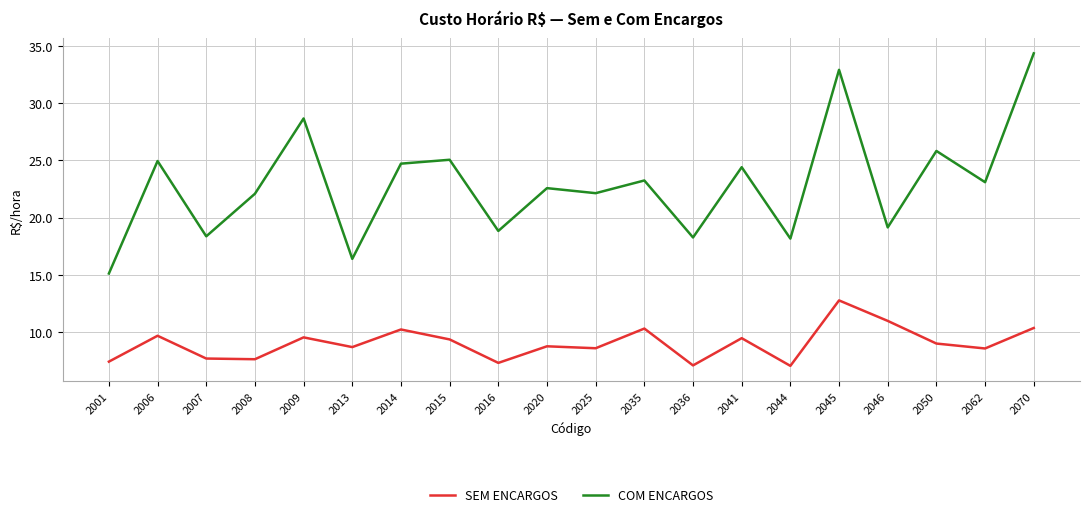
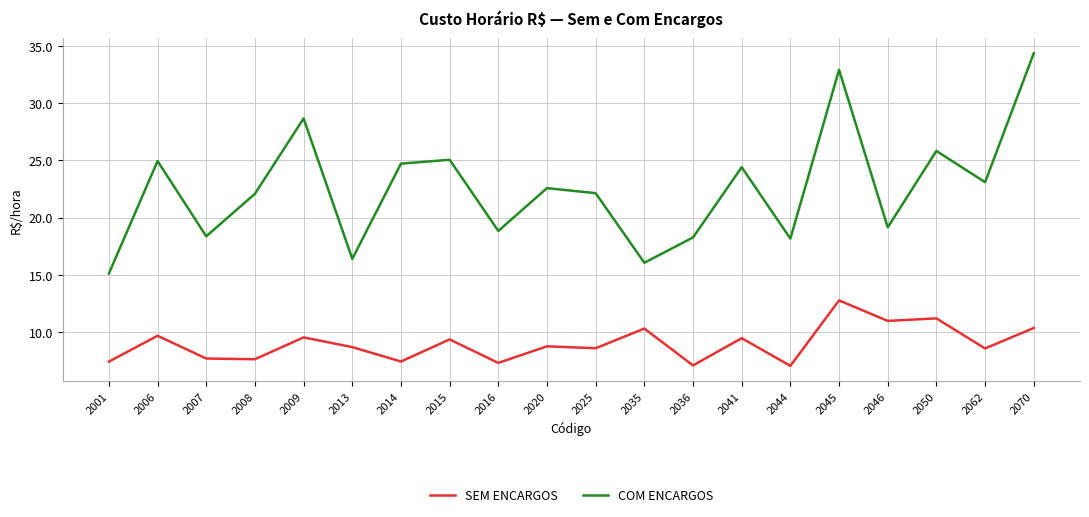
SEM ENCARGOS, 2014: 10.2 -> 7.4
COM ENCARGOS, 2035: 23.3 -> 16.1
SEM ENCARGOS, 2050: 9.0 -> 11.2
